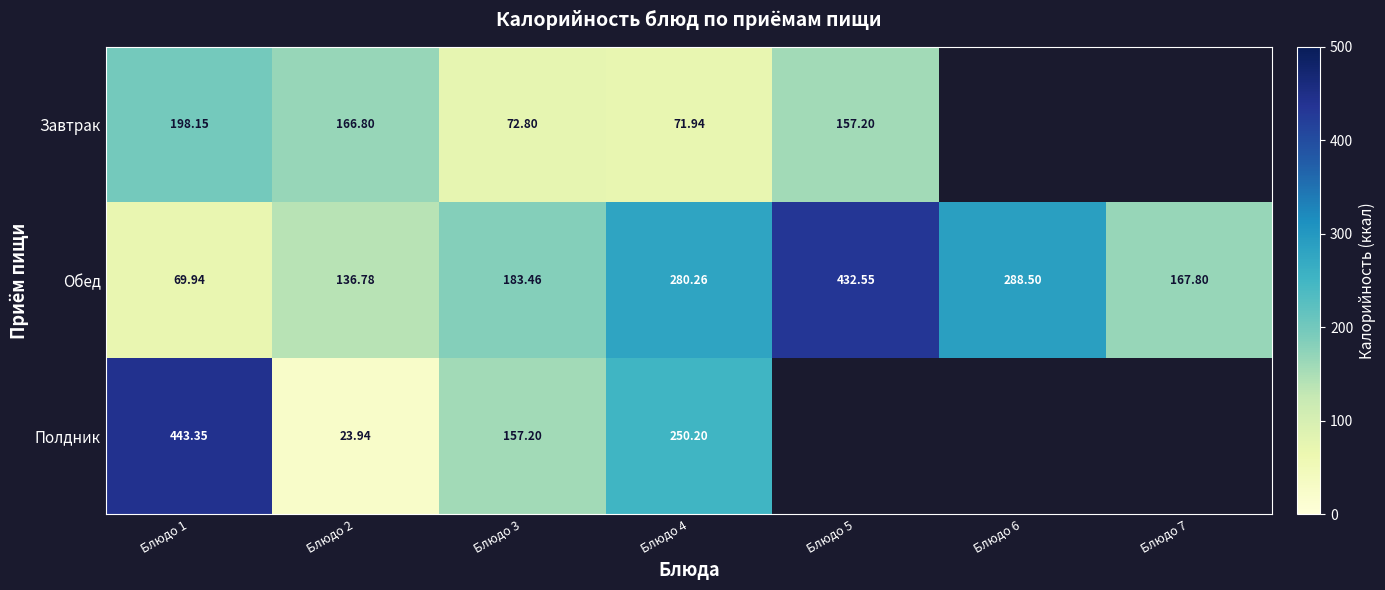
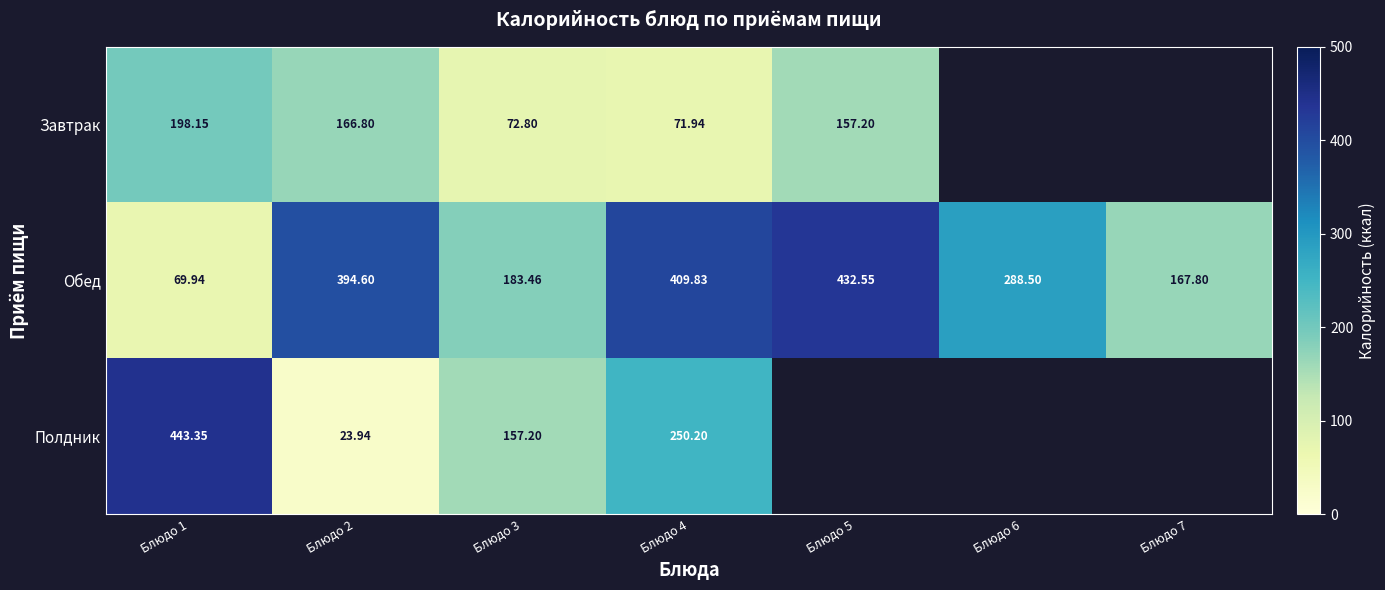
Обед, Блюдо 2: 136.78 -> 394.60
Обед, Блюдо 4: 280.26 -> 409.83
